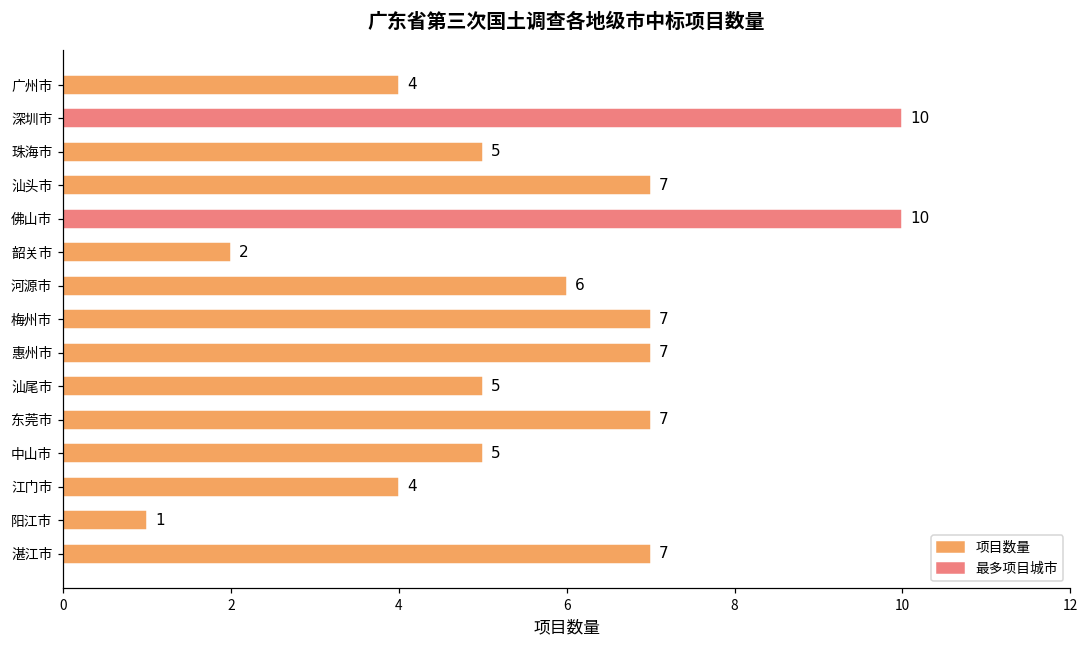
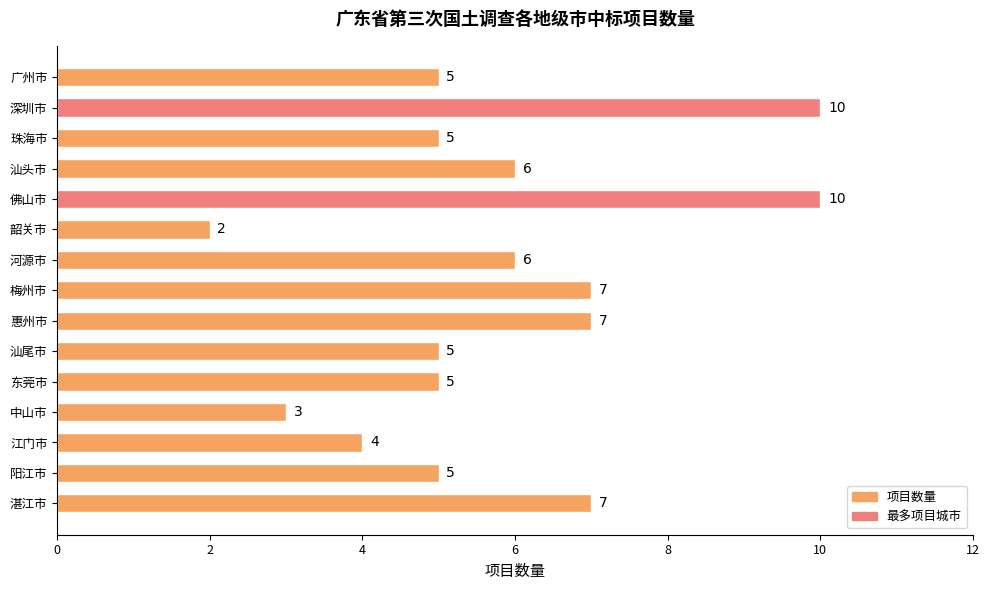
广州市: 4 -> 5
汕头市: 7 -> 6
东莞市: 7 -> 5
中山市: 5 -> 3
阳江市: 1 -> 5
